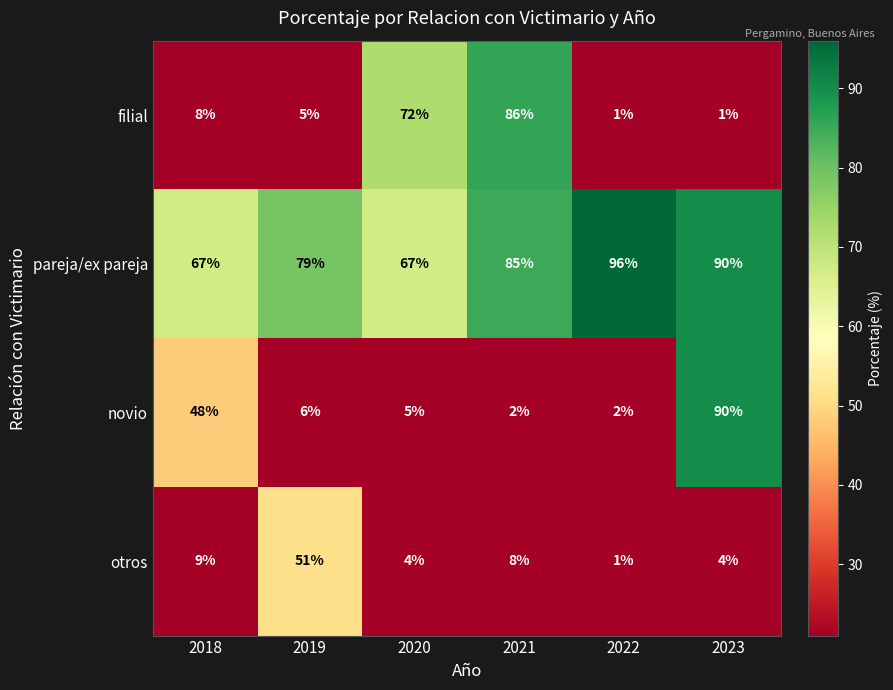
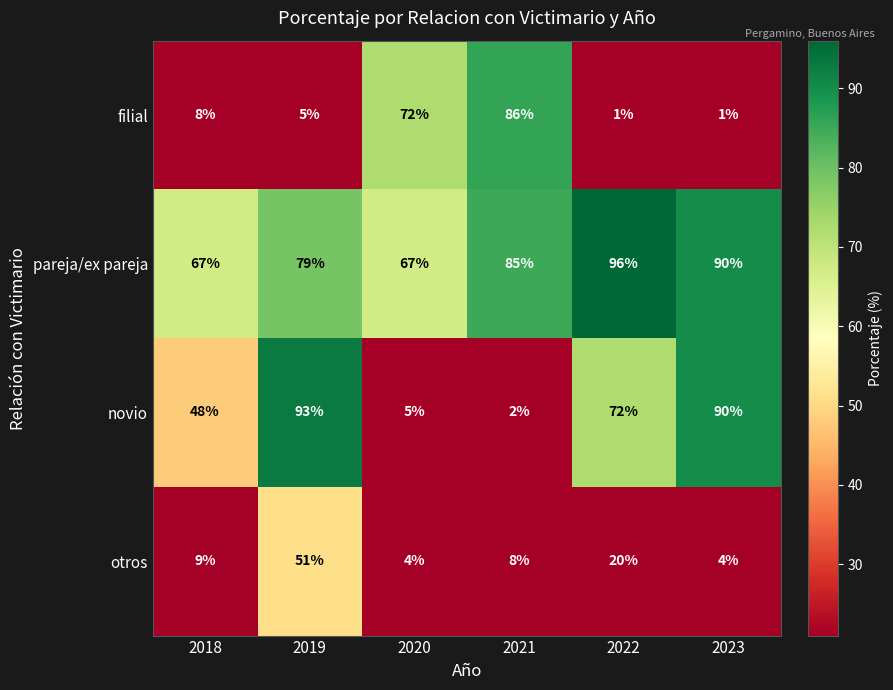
novio, 2019: 6% -> 93%
novio, 2022: 2% -> 72%
otros, 2022: 1% -> 20%
